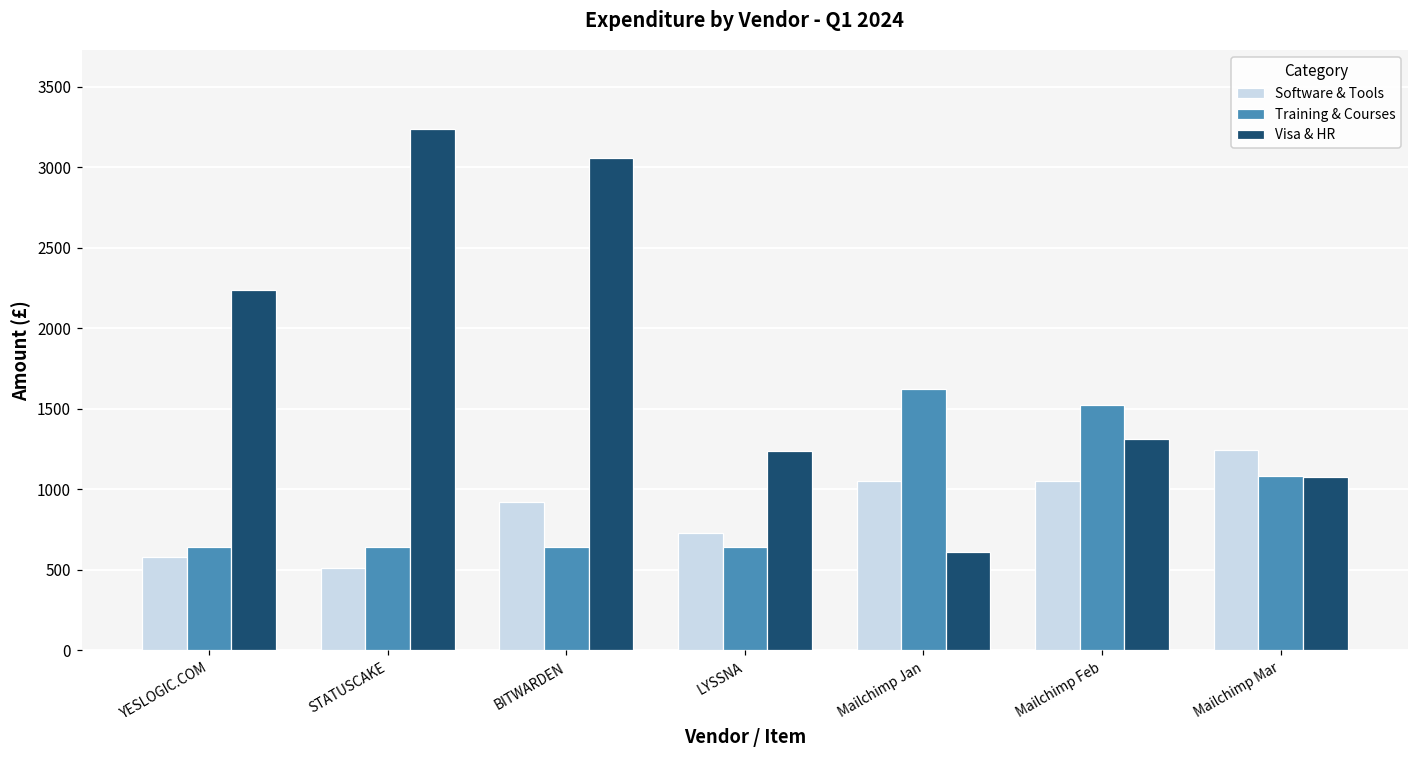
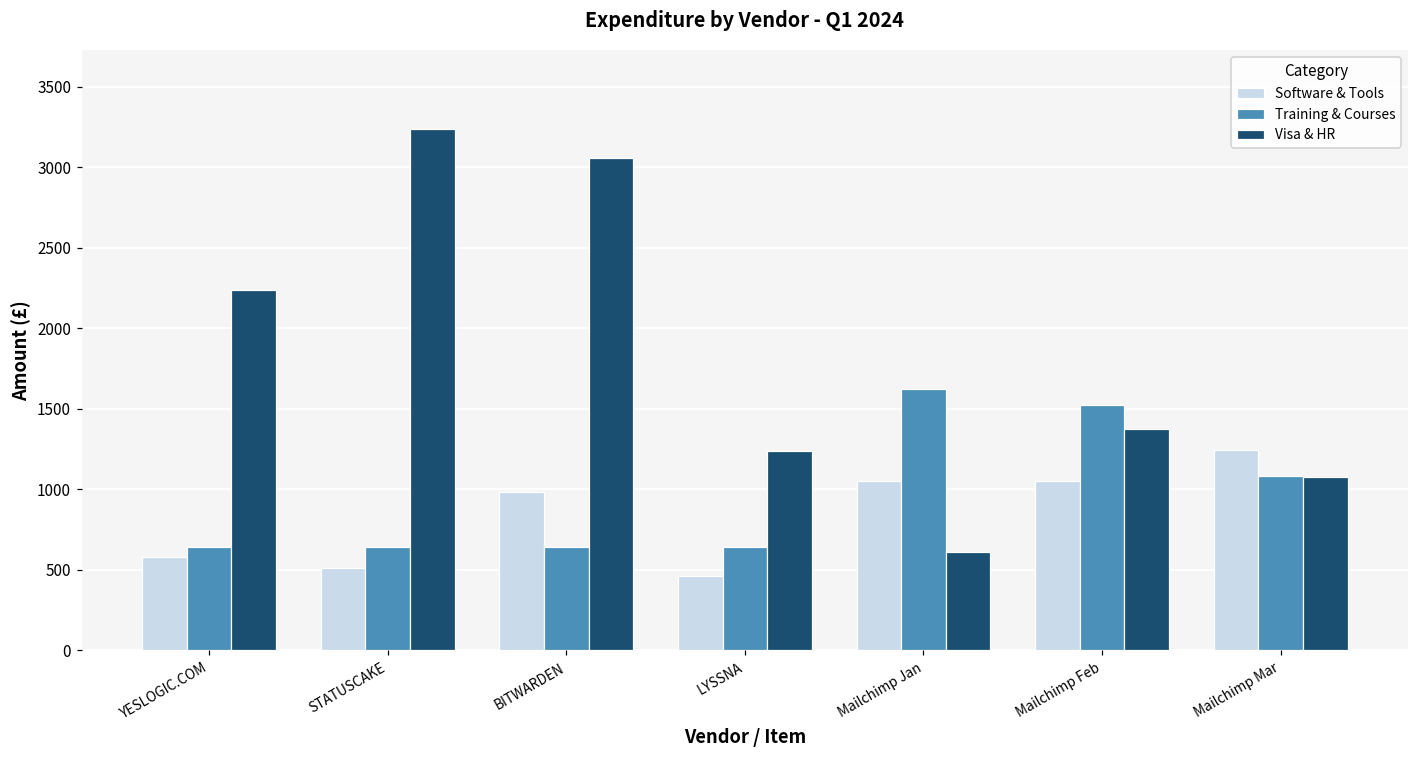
Software & Tools, BITWARDEN: 920 -> 980
Software & Tools, LYSSNA: 730 -> 460
Visa & HR, Mailchimp Feb: 1310 -> 1370
